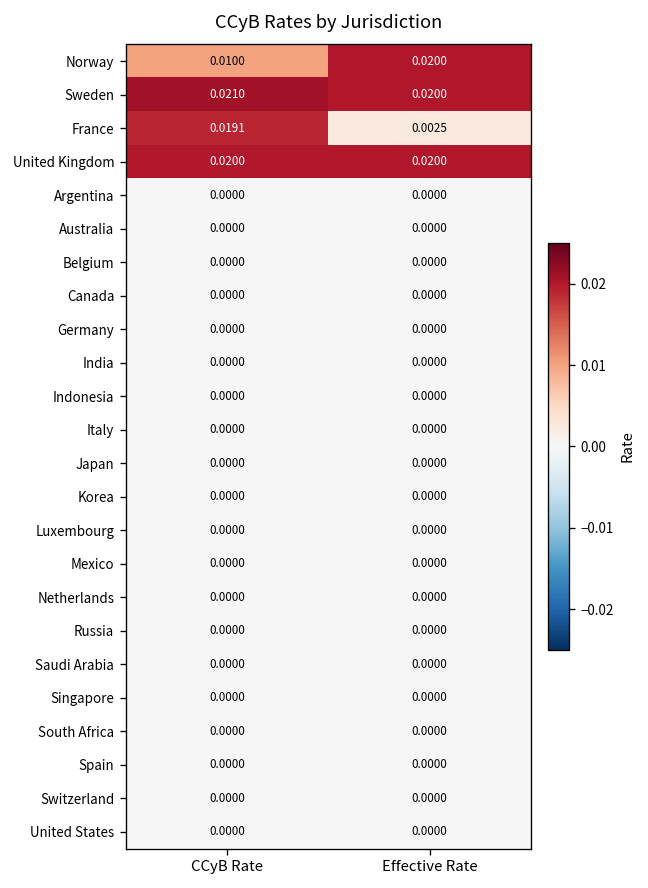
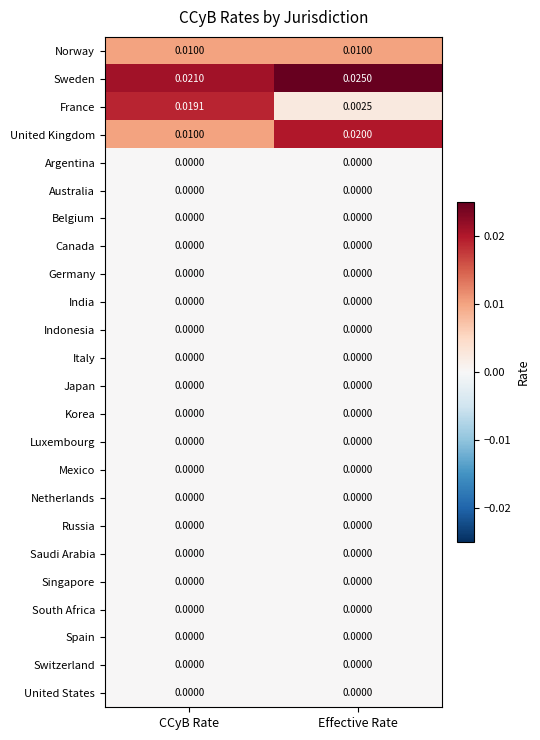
Norway, Effective Rate: 0.0200 -> 0.0100
Sweden, Effective Rate: 0.0200 -> 0.0250
United Kingdom, CCyB Rate: 0.0200 -> 0.0100
